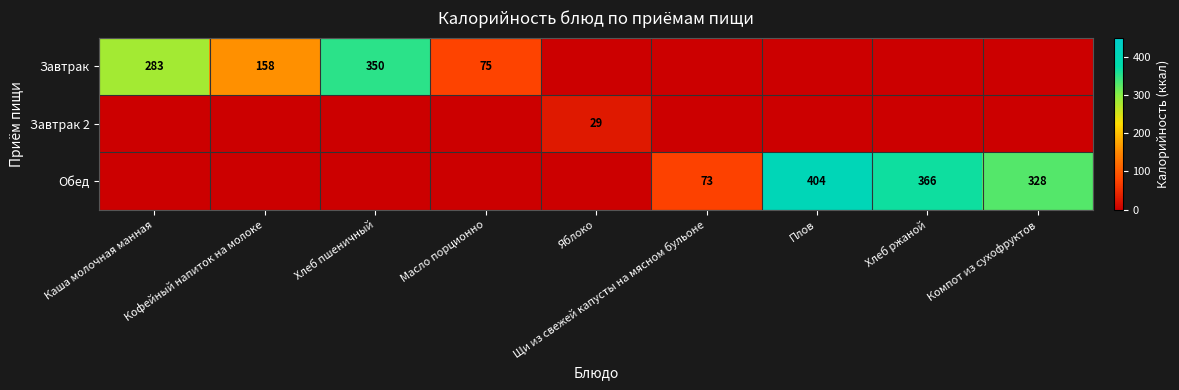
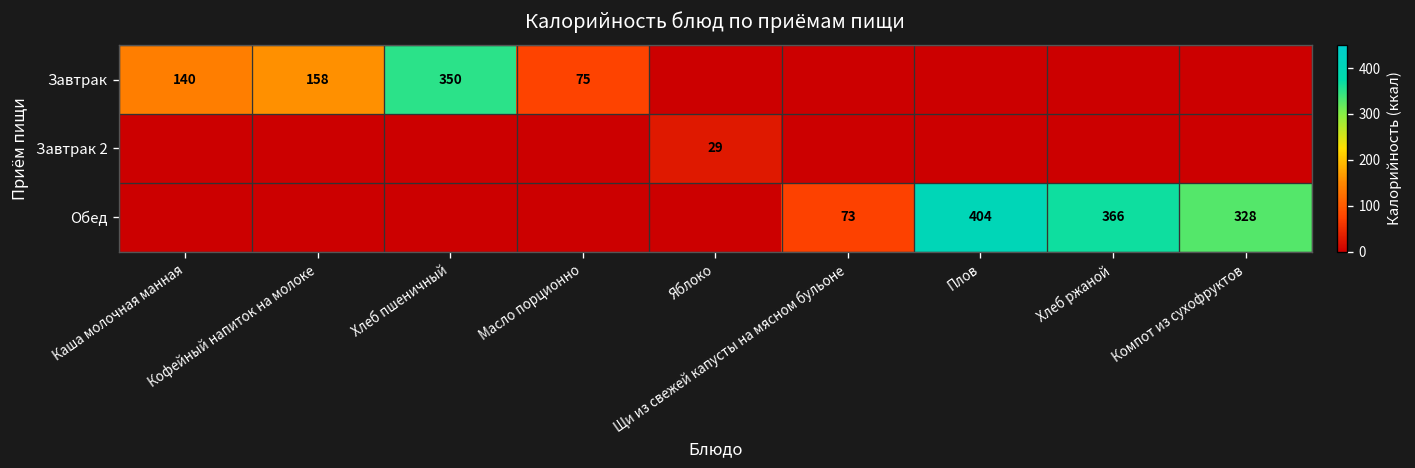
Завтрак, Каша молочная манная: 283 -> 140
